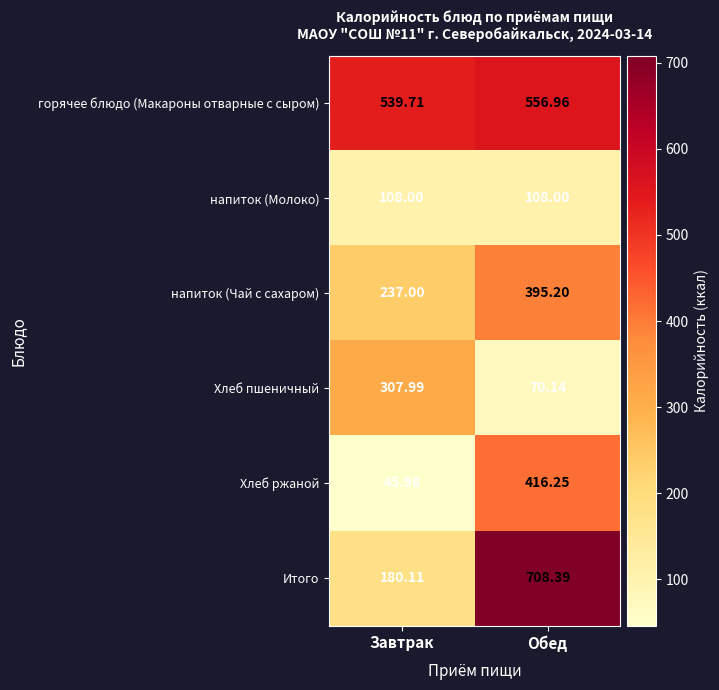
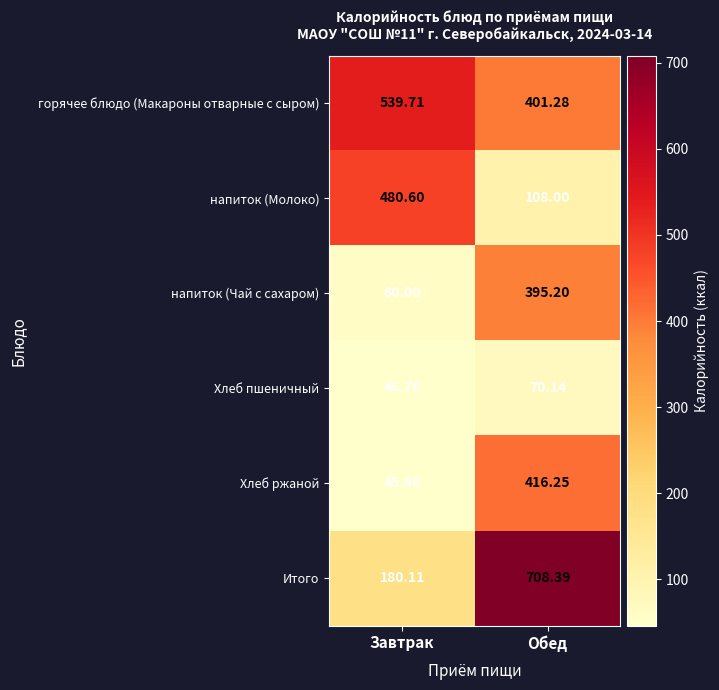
горячее блюдо (Макароны отварные с сыром), Обед: 556.96 -> 401.28
напиток (Молоко), Завтрак: 108.00 -> 480.60
напиток (Чай с сахаром), Завтрак: 237.00 -> 60.00
Хлеб пшеничный, Завтрак: 307.99 -> 46.76
